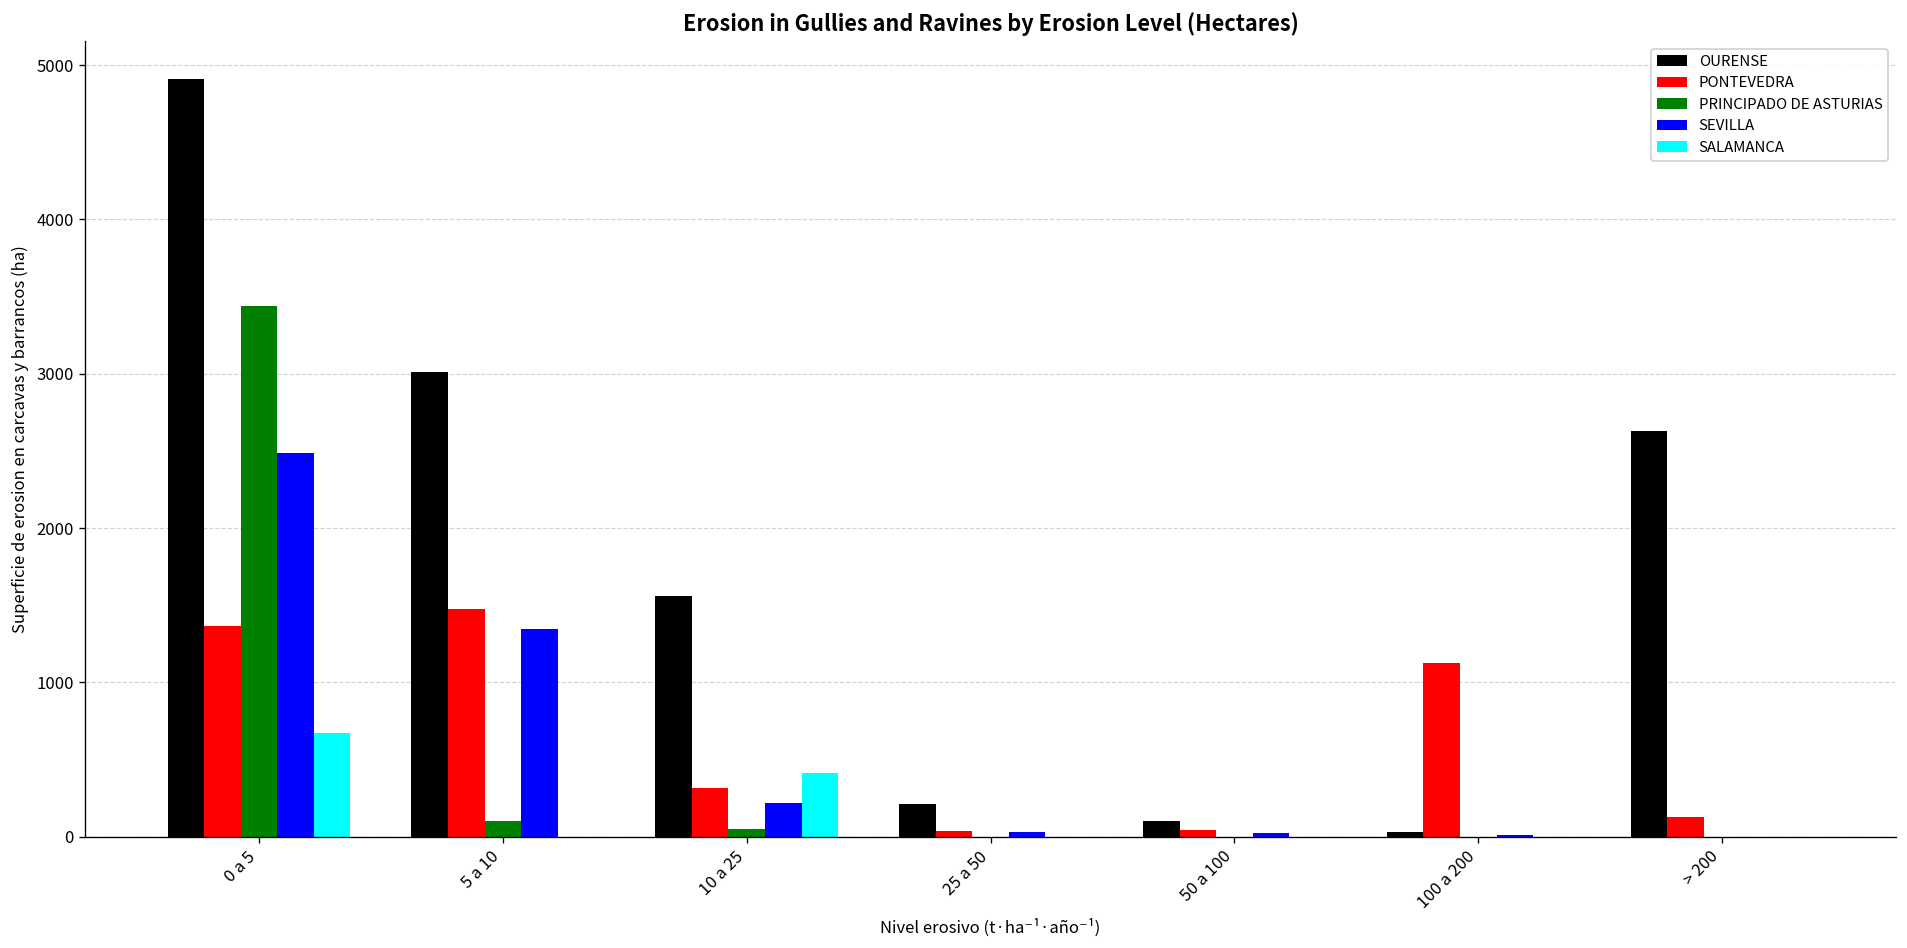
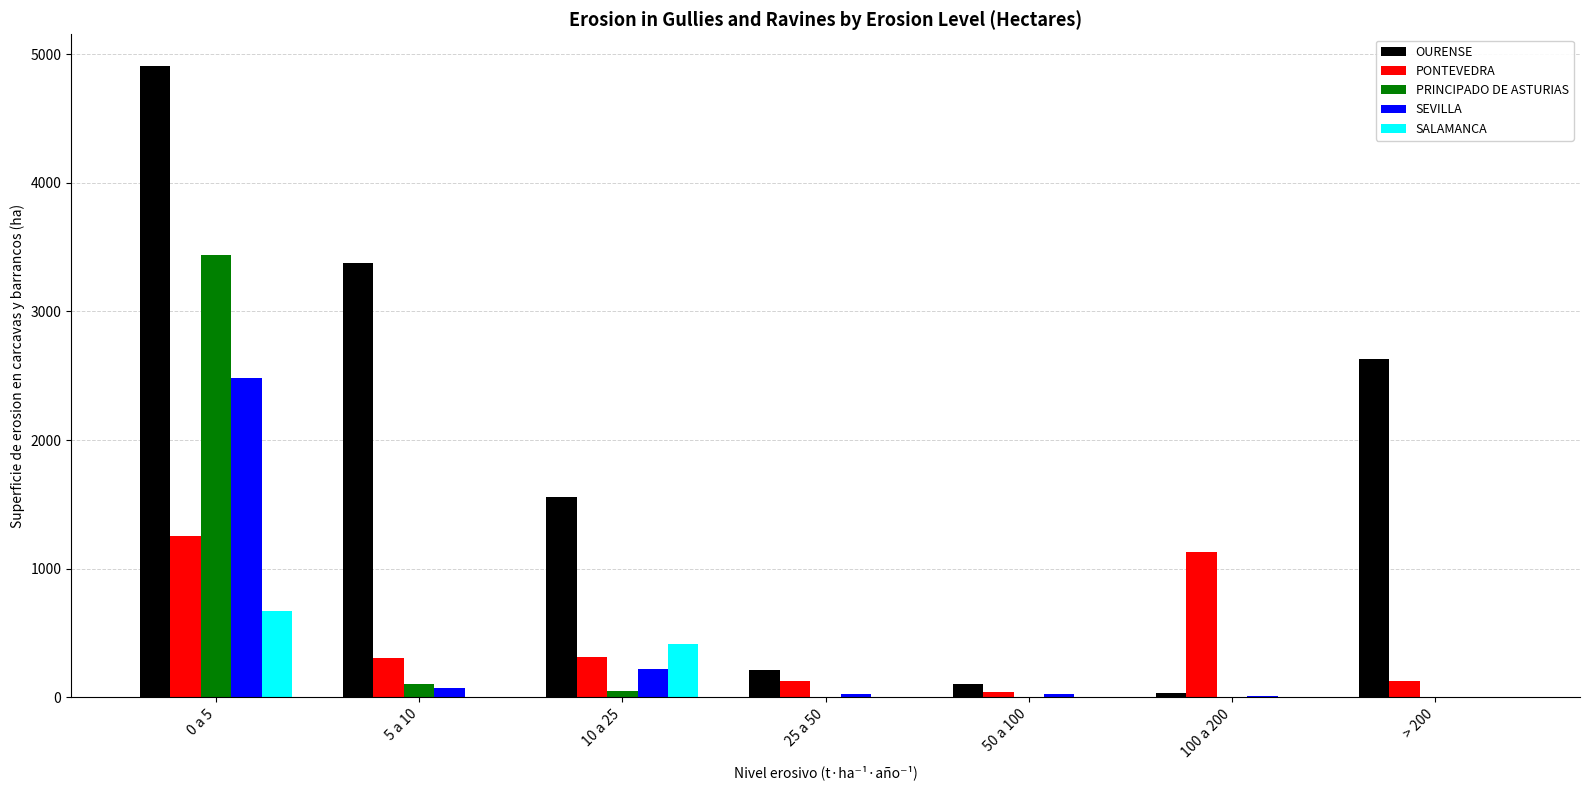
PONTEVEDRA, 0 a 5: 1370 -> 1250
OURENSE, 5 a 10: 3010 -> 3380
PONTEVEDRA, 5 a 10: 1470 -> 300
SEVILLA, 5 a 10: 1350 -> 70
PONTEVEDRA, 25 a 50: 40 -> 120
